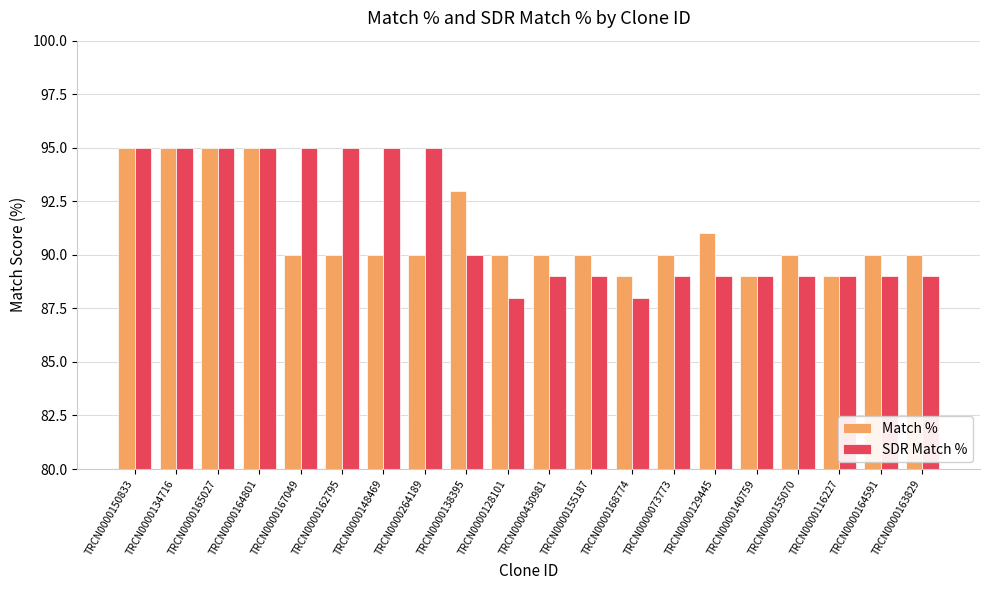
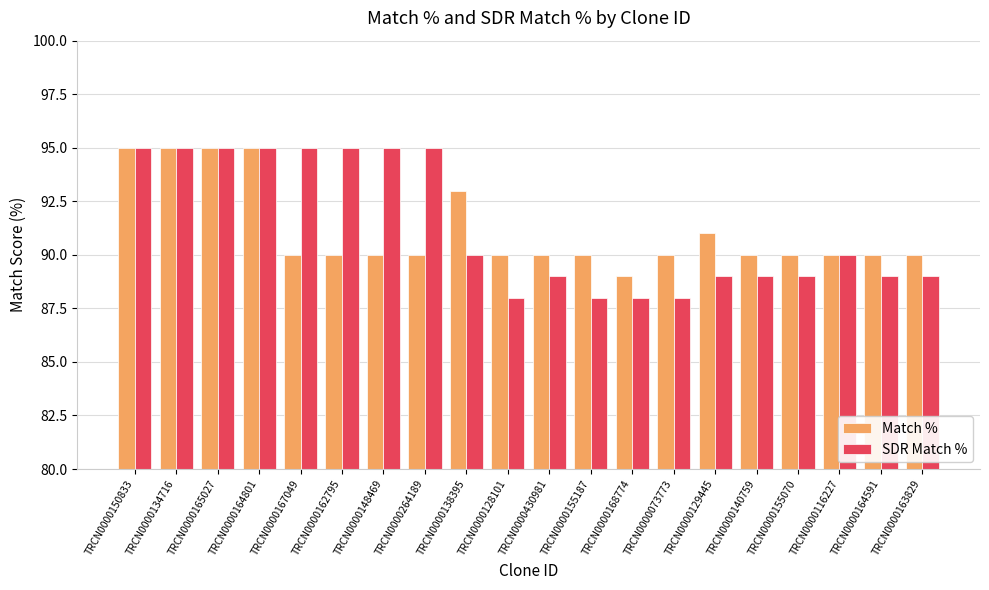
SDR Match %, TRCN0000155187: 89 -> 88
SDR Match %, TRCN0000073773: 89 -> 88
Match %, TRCN0000140759: 89 -> 90
Match %, TRCN0000116227: 89 -> 90
SDR Match %, TRCN0000116227: 89 -> 90
